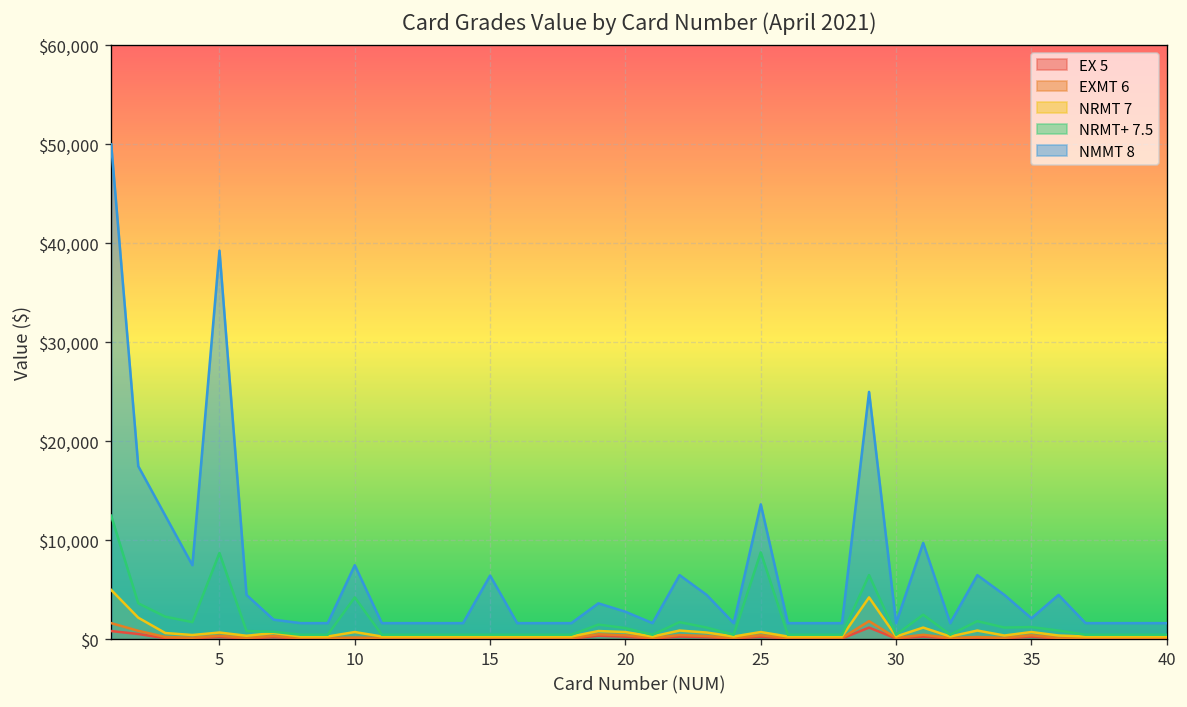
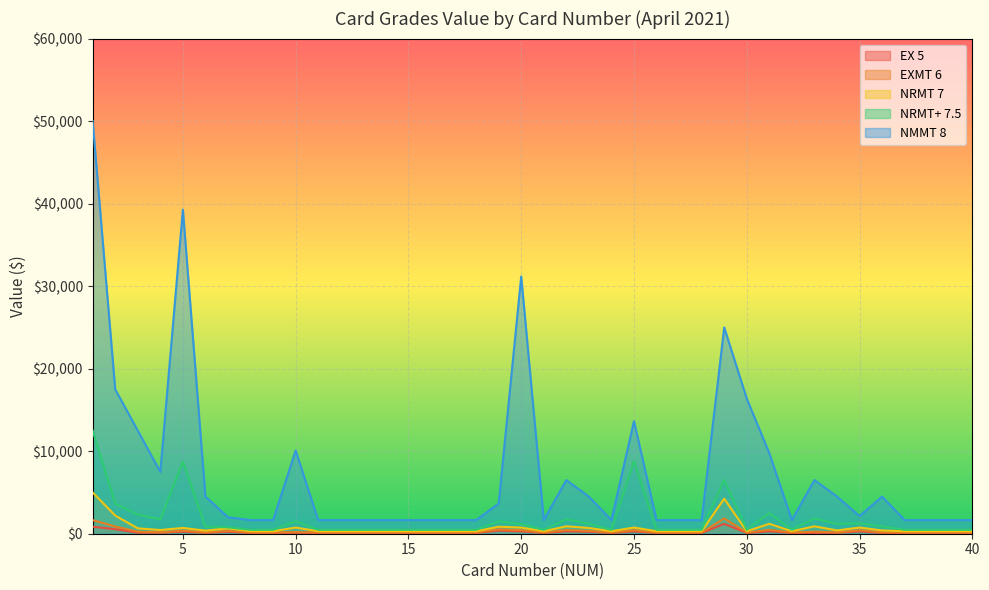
NRMT+ 7.5, 10: $4,000 -> $2,000
NMMT 8, 10: $8,000 -> $10,000
NMMT 8, 15: $6,000 -> $2,000
NMMT 8, 20: $3,000 -> $31,000
NMMT 8, 30: $2,000 -> $16,000
